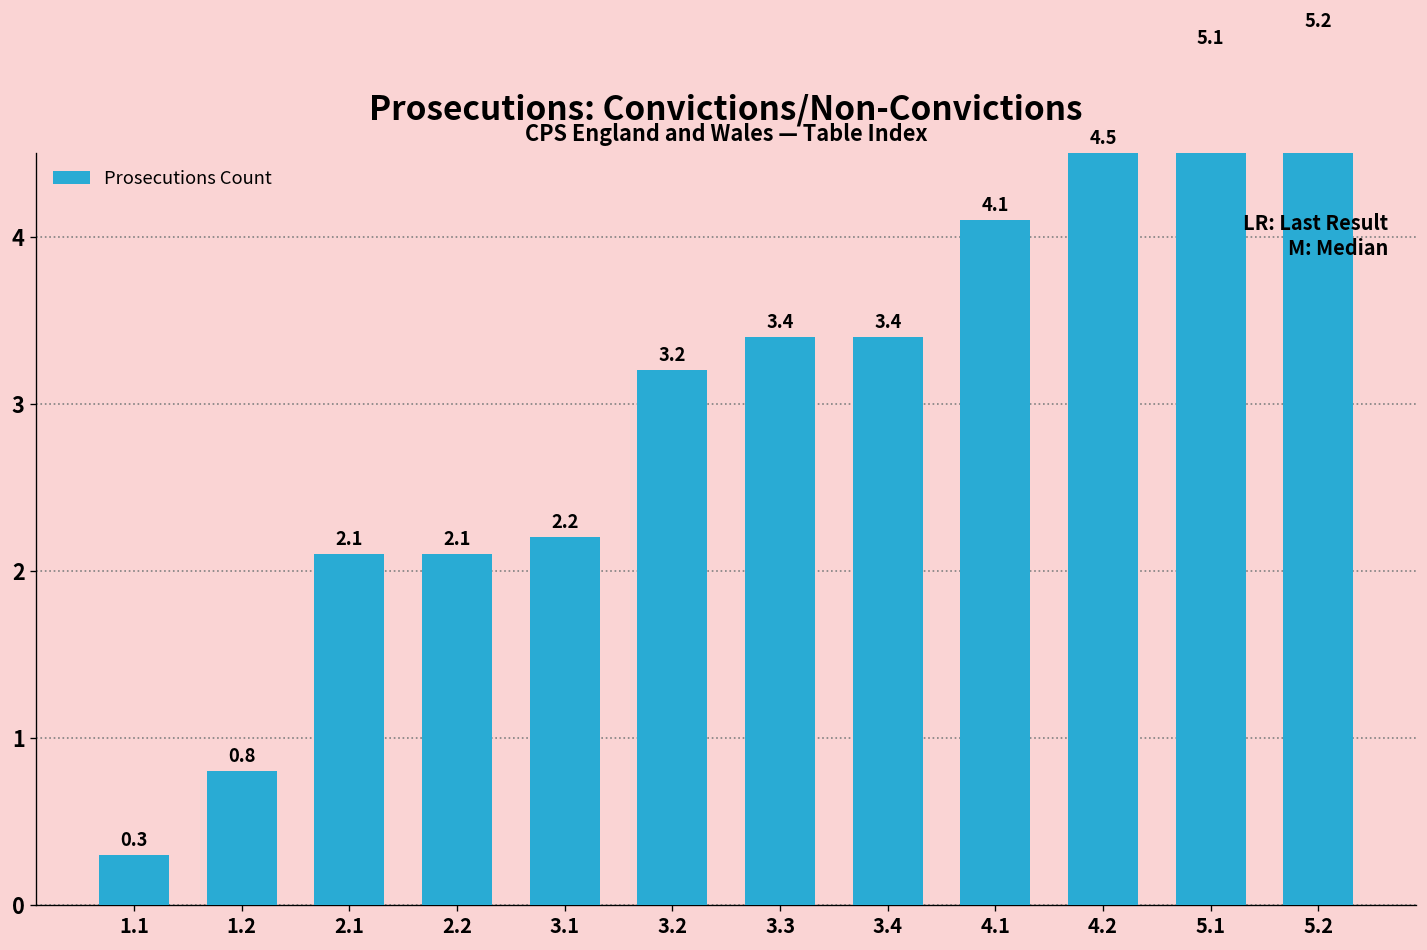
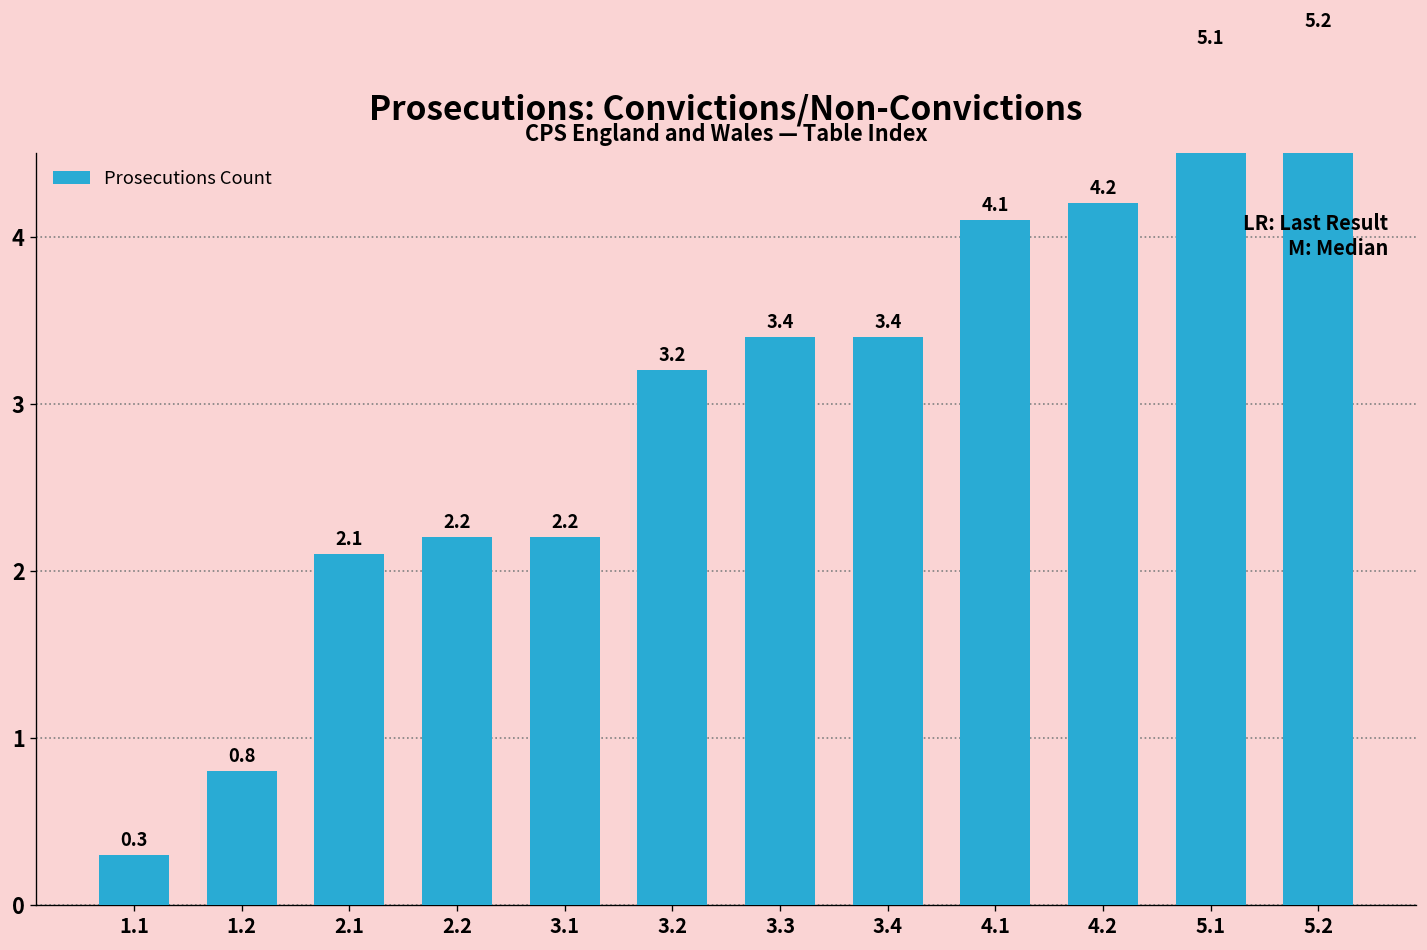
2.2: 2.1 -> 2.2
4.2: 4.5 -> 4.2
